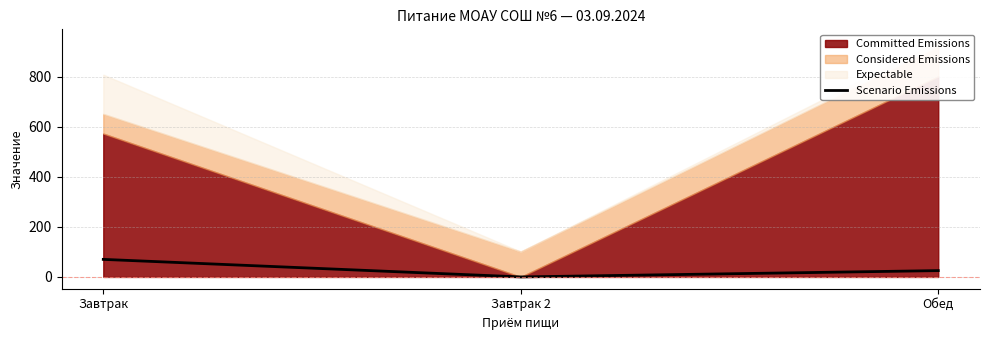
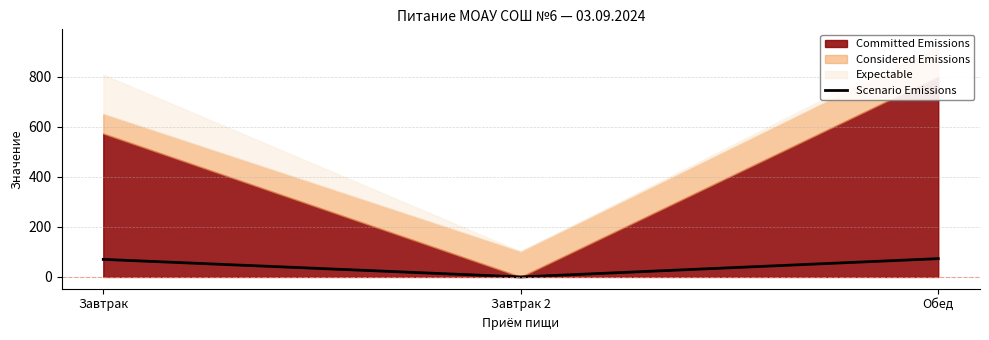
Scenario Emissions, Обед: 30 -> 70
